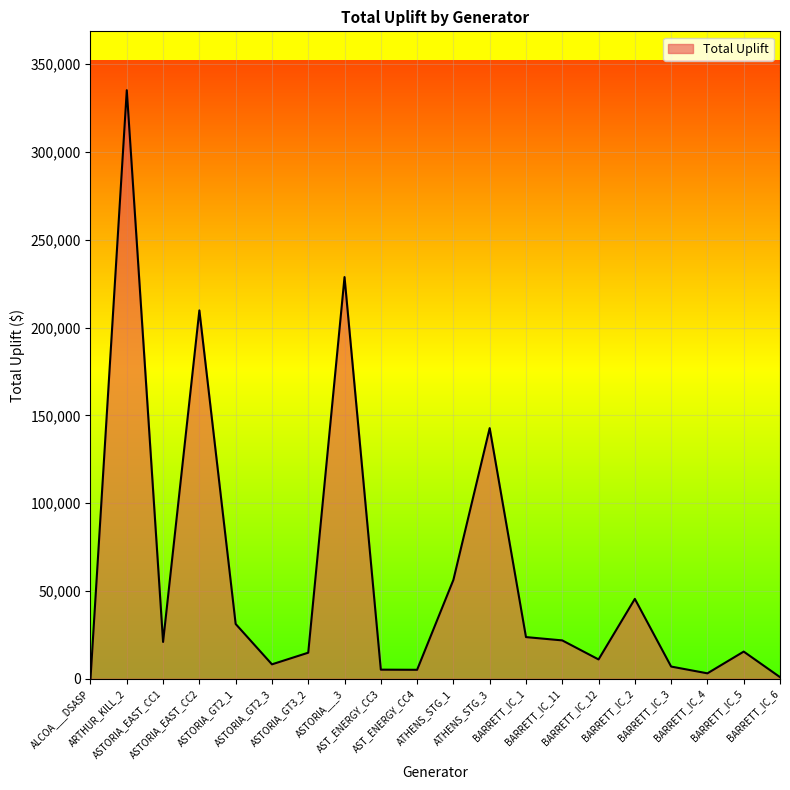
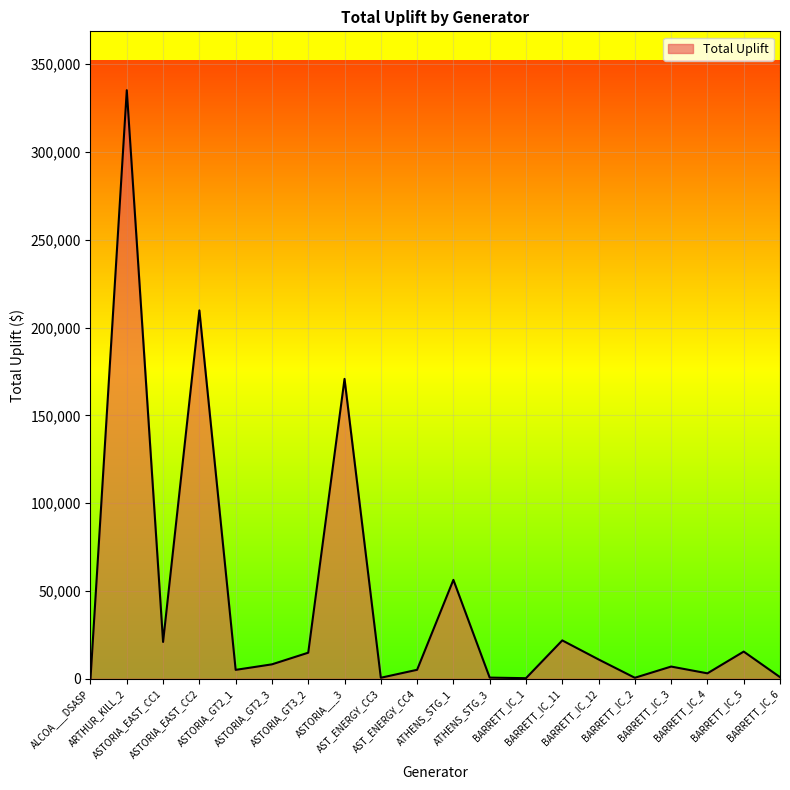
ASTORIA_GT2_1: 31,000 -> 5,000
ASTORIA___3: 229,000 -> 171,000
AST_ENERGY_CC3: 5,000 -> 1,000
ATHENS_STG_3: 143,000 -> 1,000
BARRETT_IC_1: 24,000 -> 0
BARRETT_IC_2: 45,000 -> 1,000
